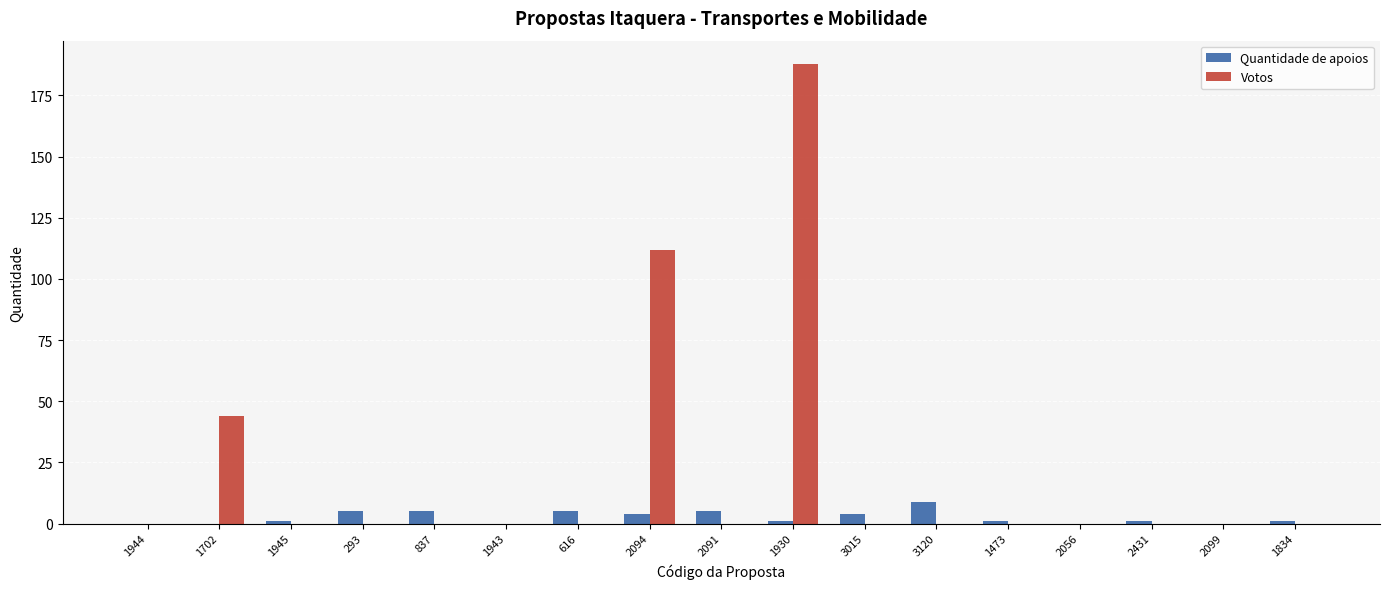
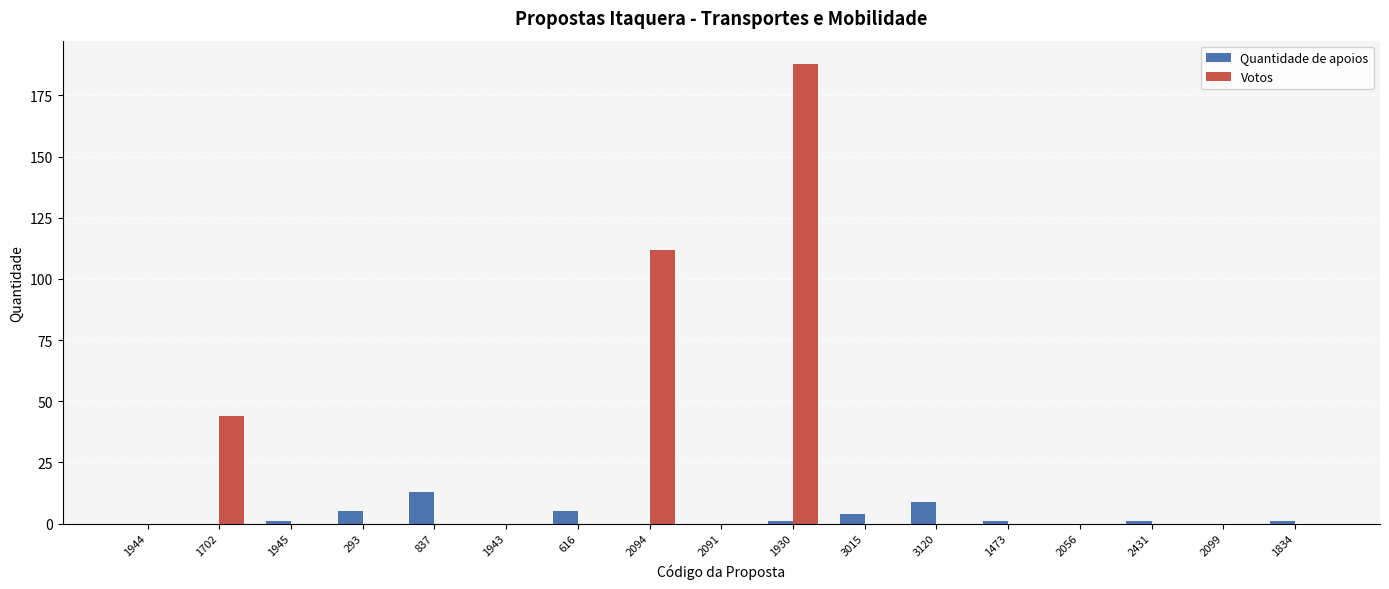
Quantidade de apoios, 837: 5 -> 13
Quantidade de apoios, 2094: 4 -> 0
Quantidade de apoios, 2091: 5 -> 0
